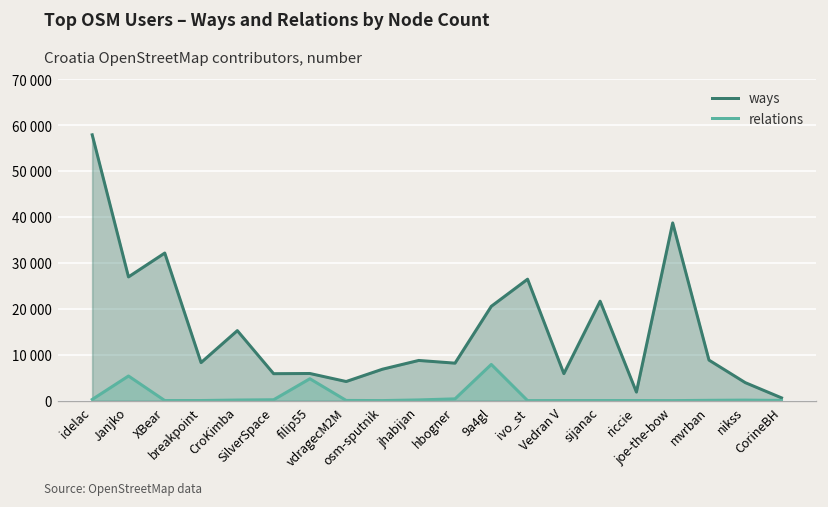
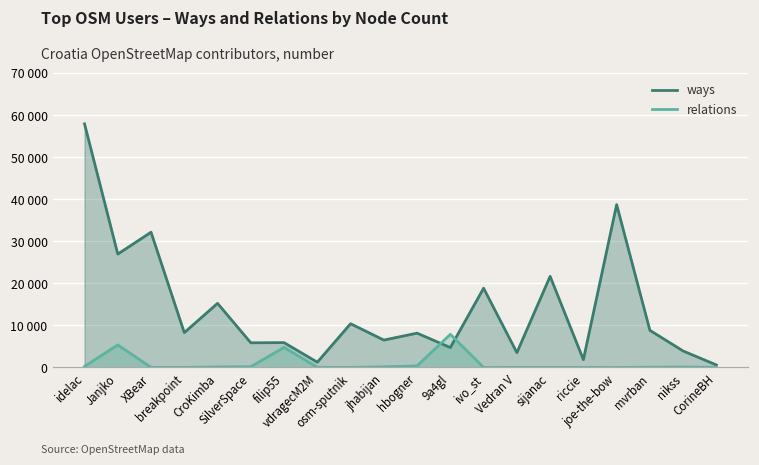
ways, vdragecM2M: 4000 -> 1000
ways, osm-sputnik: 7000 -> 10000
ways, jhabijan: 9000 -> 7000
ways, 9a4gl: 21000 -> 5000
ways, ivo_st: 26000 -> 19000
ways, Vedran V: 6000 -> 4000
